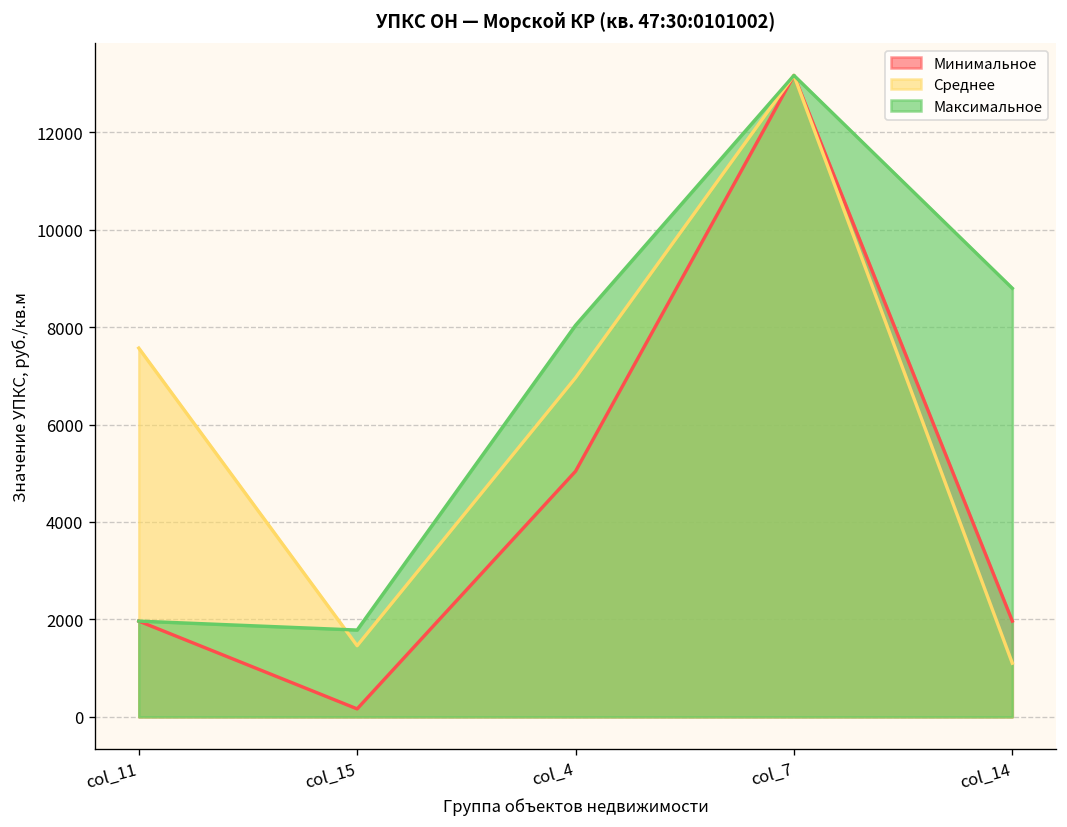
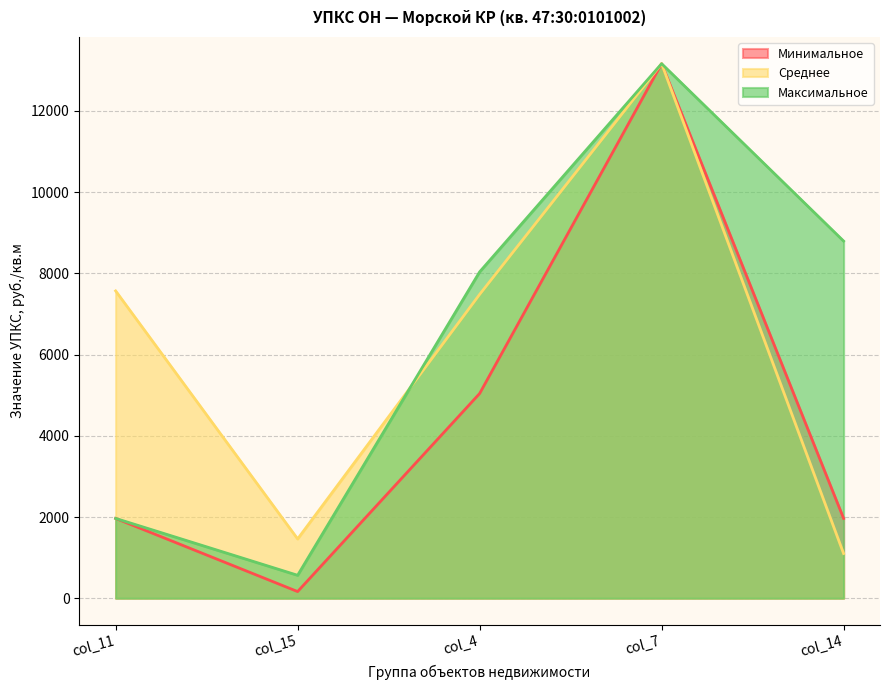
Максимальное, col_15: 1800 -> 600
Среднее, col_4: 7000 -> 7500
